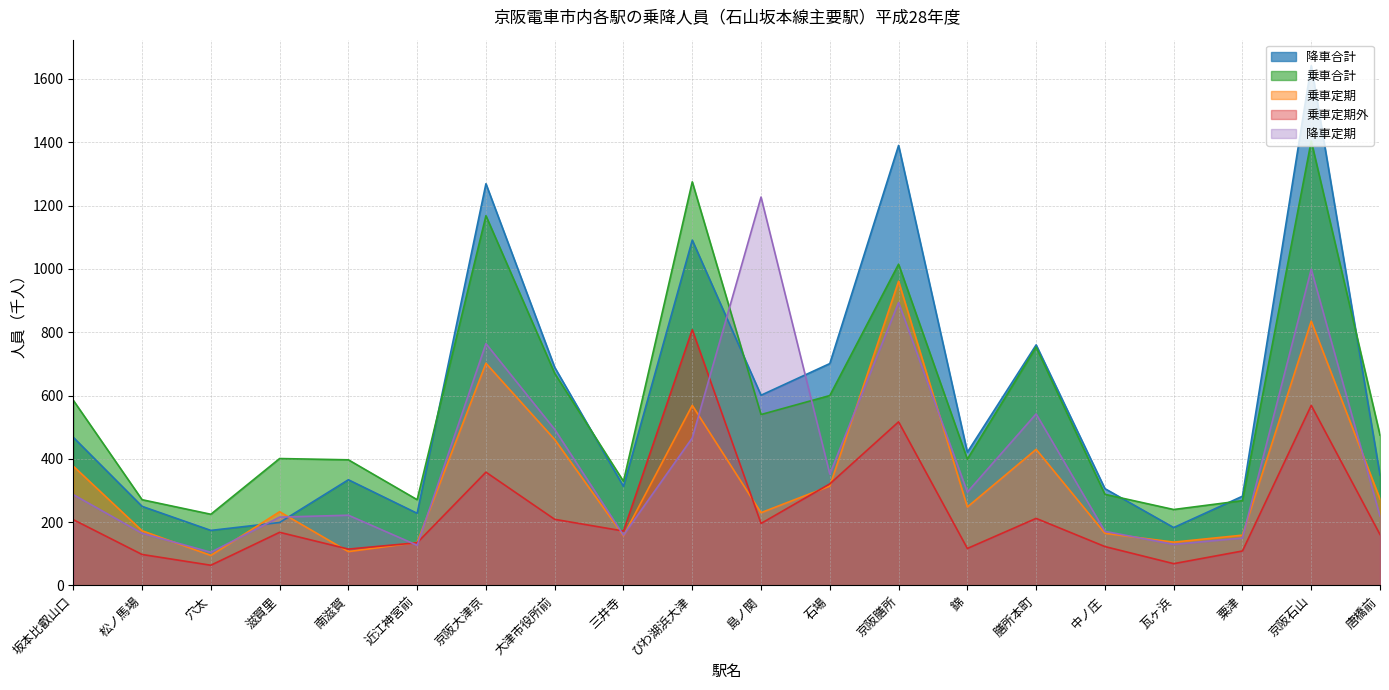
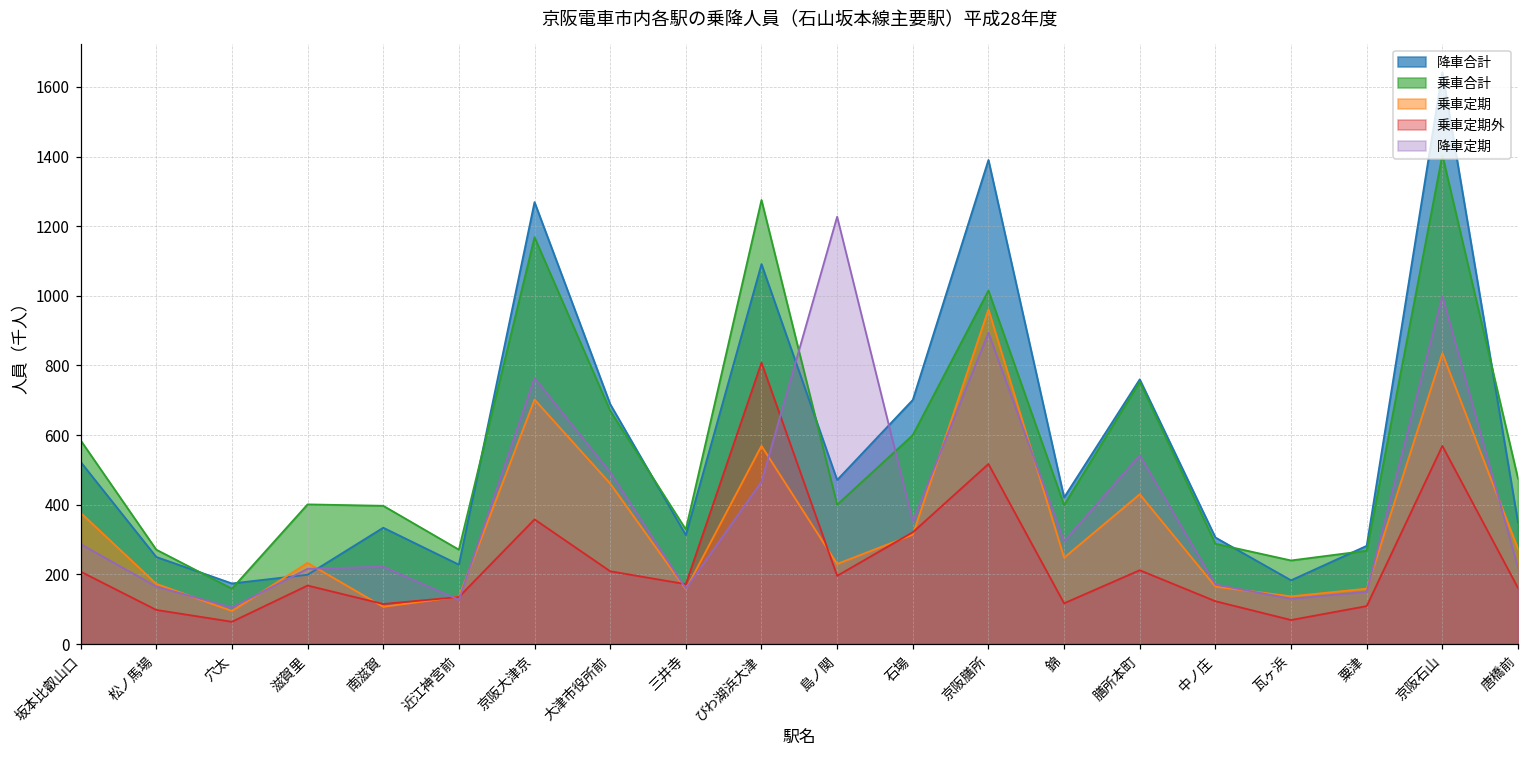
降車合計, 坂本比叡山口: 470 -> 520
乗車合計, 穴太: 230 -> 160
降車合計, 島ノ関: 600 -> 470
乗車合計, 島ノ関: 540 -> 400
